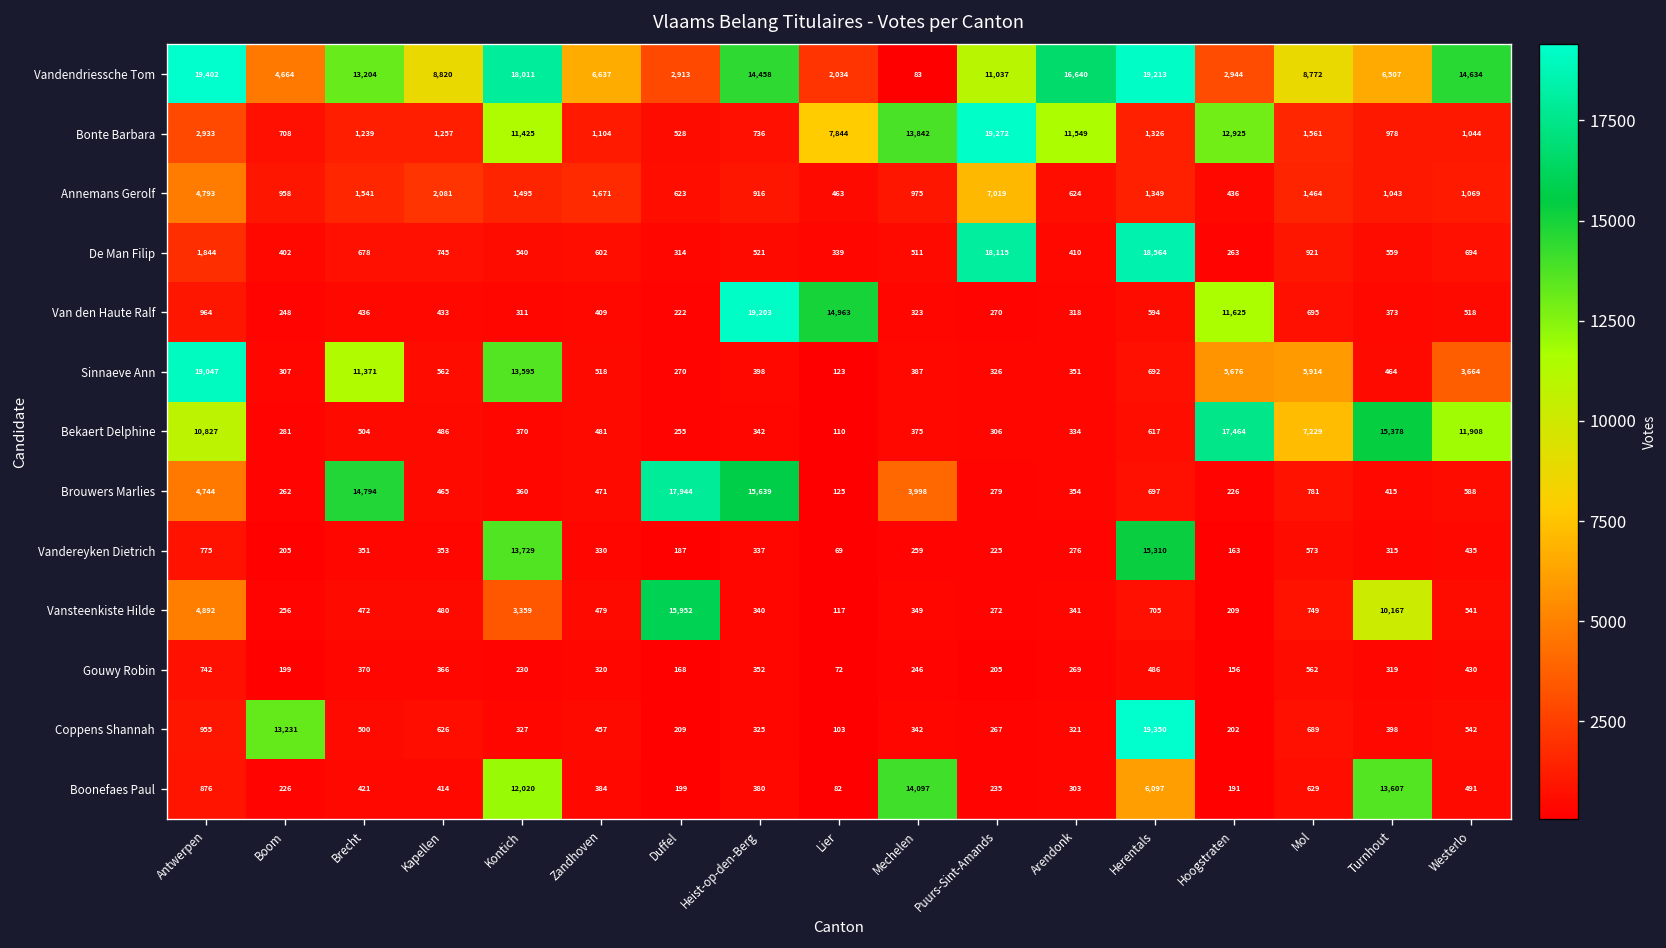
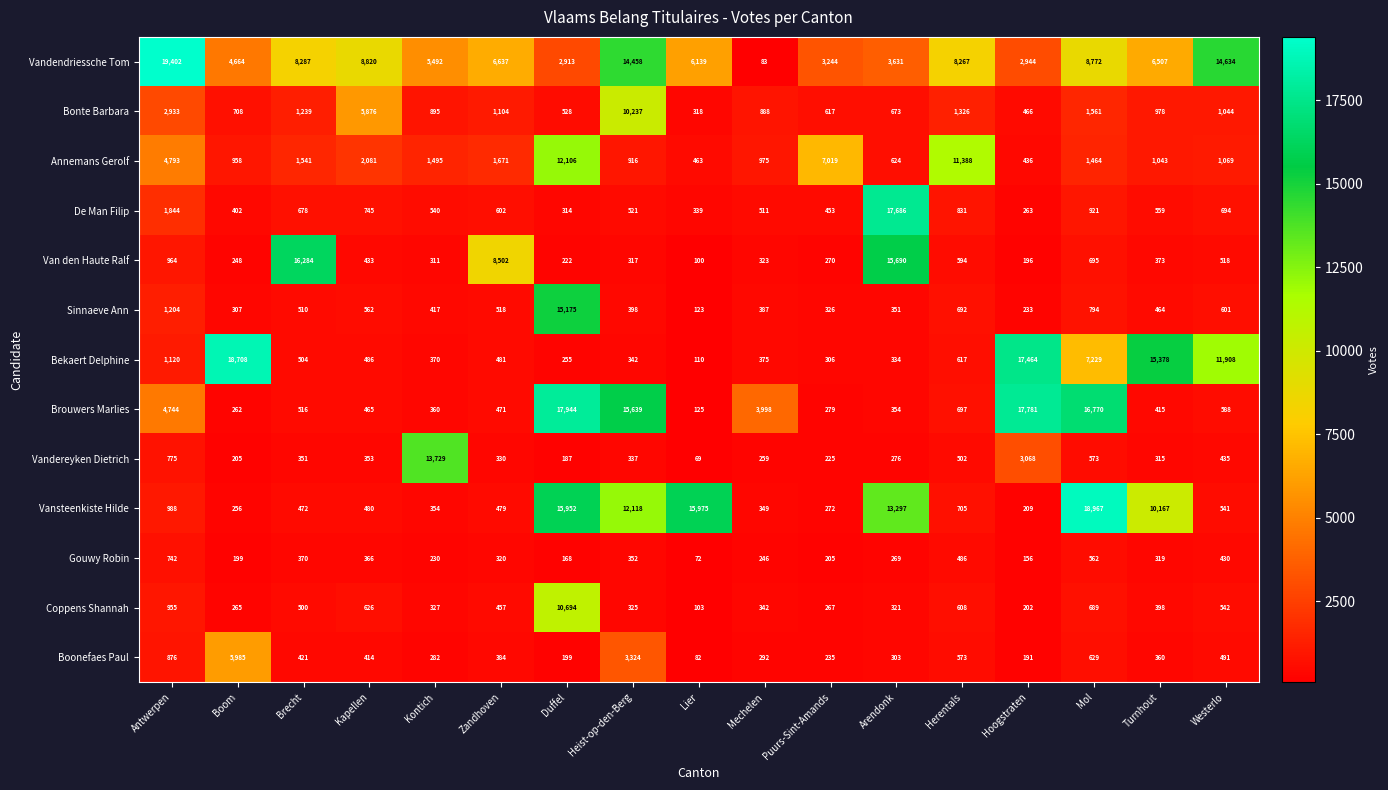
Vandendriessche Tom, Brecht: 13,204 -> 8,287
Vandendriessche Tom, Kontich: 18,011 -> 5,492
Vandendriessche Tom, Lier: 2,034 -> 6,139
Vandendriessche Tom, Puurs-Sint-Amands: 11,037 -> 3,244
Vandendriessche Tom, Arendonk: 16,640 -> 3,631
Vandendriessche Tom, Herentals: 19,213 -> 8,267
Bonte Barbara, Kapellen: 1,257 -> 5,876
Bonte Barbara, Kontich: 11,425 -> 895
Bonte Barbara, Heist-op-den-Berg: 736 -> 10,237
Bonte Barbara, Lier: 7,844 -> 318
Bonte Barbara, Mechelen: 13,842 -> 888
Bonte Barbara, Puurs-Sint-Amands: 19,272 -> 617
Bonte Barbara, Arendonk: 11,549 -> 673
Bonte Barbara, Hoogstraten: 12,925 -> 466
Annemans Gerolf, Duffel: 623 -> 12,106
Annemans Gerolf, Herentals: 1,349 -> 11,388
De Man Filip, Puurs-Sint-Amands: 18,115 -> 453
De Man Filip, Arendonk: 410 -> 17,686
De Man Filip, Herentals: 18,564 -> 831
Van den Haute Ralf, Brecht: 436 -> 16,284
Van den Haute Ralf, Zandhoven: 409 -> 8,502
Van den Haute Ralf, Heist-op-den-Berg: 19,203 -> 317
Van den Haute Ralf, Lier: 14,963 -> 100
Van den Haute Ralf, Arendonk: 318 -> 15,690
Van den Haute Ralf, Hoogstraten: 11,625 -> 196
Sinnaeve Ann, Antwerpen: 19,047 -> 1,204
Sinnaeve Ann, Brecht: 11,371 -> 510
Sinnaeve Ann, Kontich: 13,595 -> 417
Sinnaeve Ann, Duffel: 270 -> 15,175
Sinnaeve Ann, Hoogstraten: 5,676 -> 233
Sinnaeve Ann, Mol: 5,914 -> 794
Sinnaeve Ann, Westerlo: 3,664 -> 601
Bekaert Delphine, Antwerpen: 10,827 -> 1,120
Bekaert Delphine, Boom: 281 -> 18,708
Brouwers Marlies, Brecht: 14,794 -> 516
Brouwers Marlies, Hoogstraten: 226 -> 17,781
Brouwers Marlies, Mol: 781 -> 16,770
Vandereyken Dietrich, Herentals: 15,310 -> 502
Vandereyken Dietrich, Hoogstraten: 163 -> 3,068
Vansteenkiste Hilde, Antwerpen: 4,892 -> 988
Vansteenkiste Hilde, Kontich: 3,359 -> 354
Vansteenkiste Hilde, Heist-op-den-Berg: 340 -> 12,118
Vansteenkiste Hilde, Lier: 117 -> 15,975
Vansteenkiste Hilde, Arendonk: 341 -> 13,297
Vansteenkiste Hilde, Mol: 749 -> 18,967
Coppens Shannah, Boom: 13,231 -> 265
Coppens Shannah, Duffel: 209 -> 10,694
Coppens Shannah, Herentals: 19,350 -> 608
Boonefaes Paul, Boom: 226 -> 5,985
Boonefaes Paul, Kontich: 12,020 -> 282
Boonefaes Paul, Heist-op-den-Berg: 380 -> 3,324
Boonefaes Paul, Mechelen: 14,097 -> 292
Boonefaes Paul, Herentals: 6,097 -> 573
Boonefaes Paul, Turnhout: 13,607 -> 360
